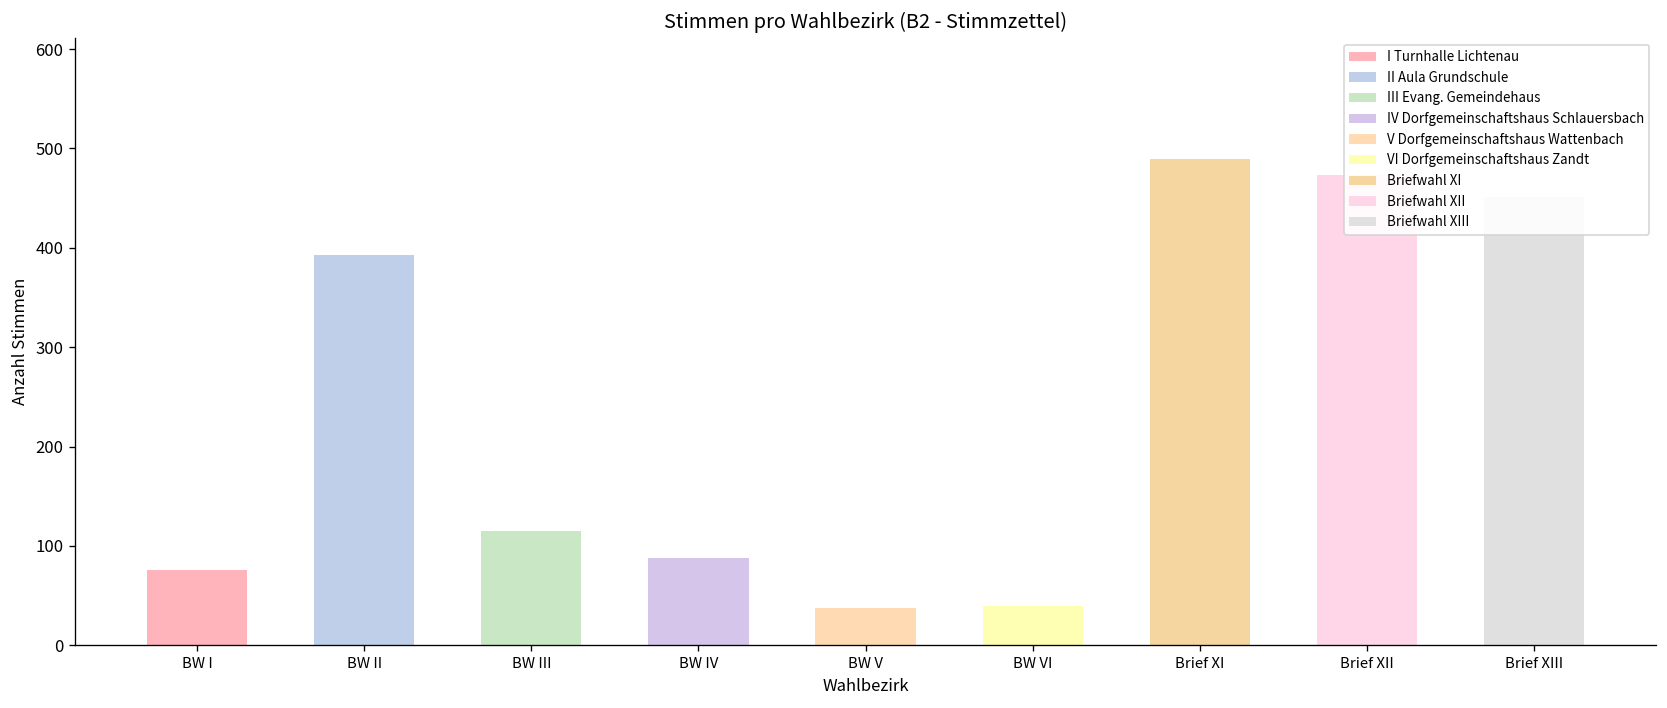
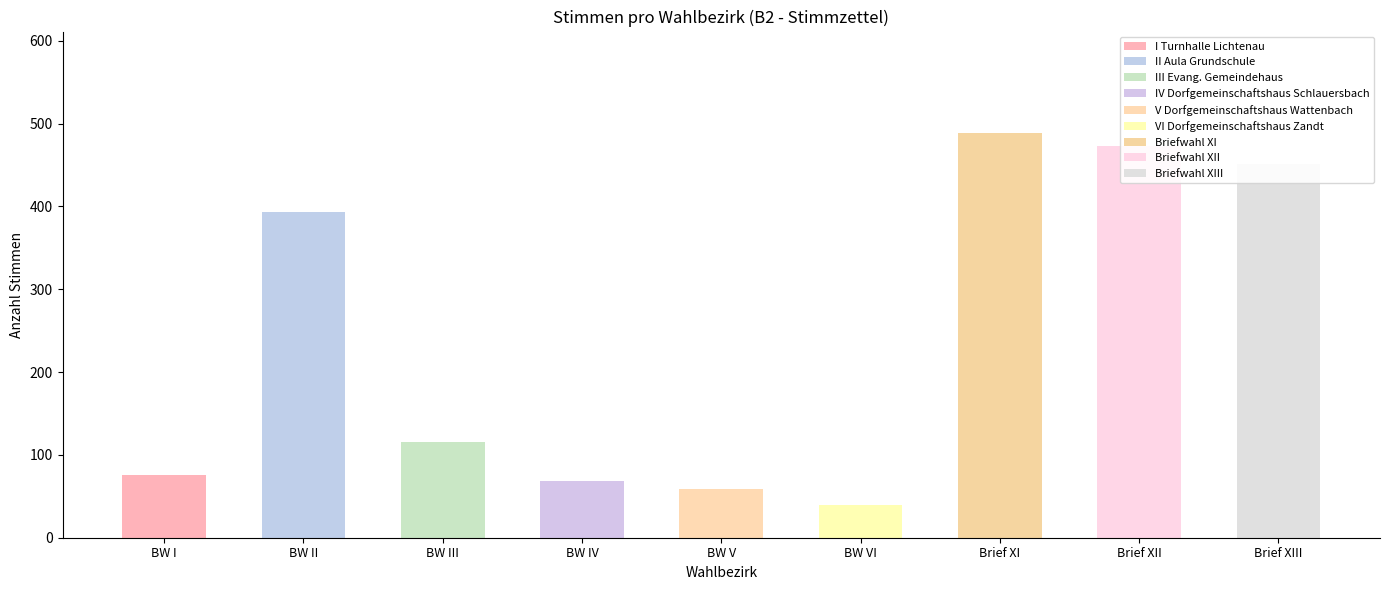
BW IV: 90 -> 70
BW V: 40 -> 60
